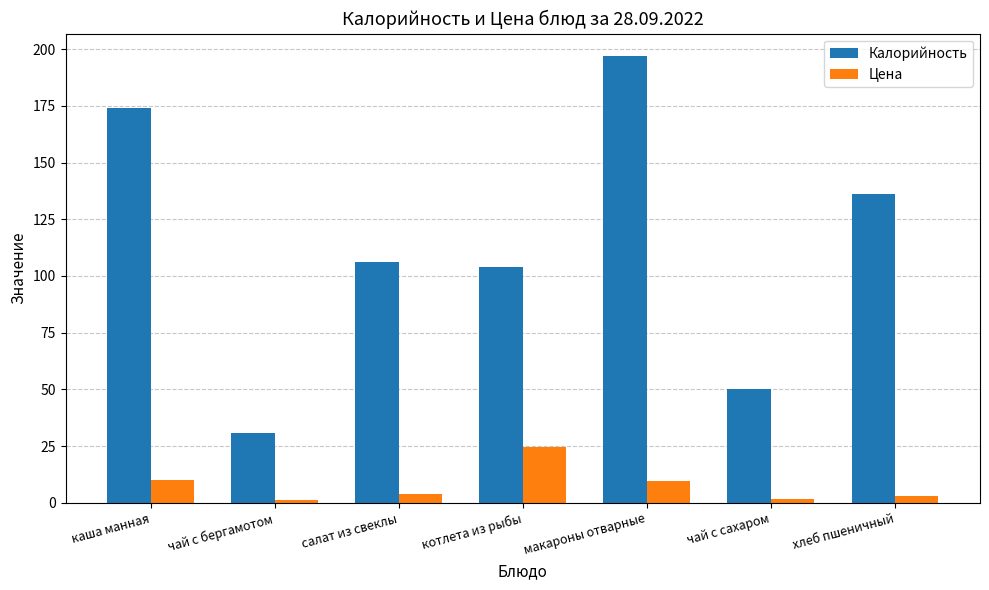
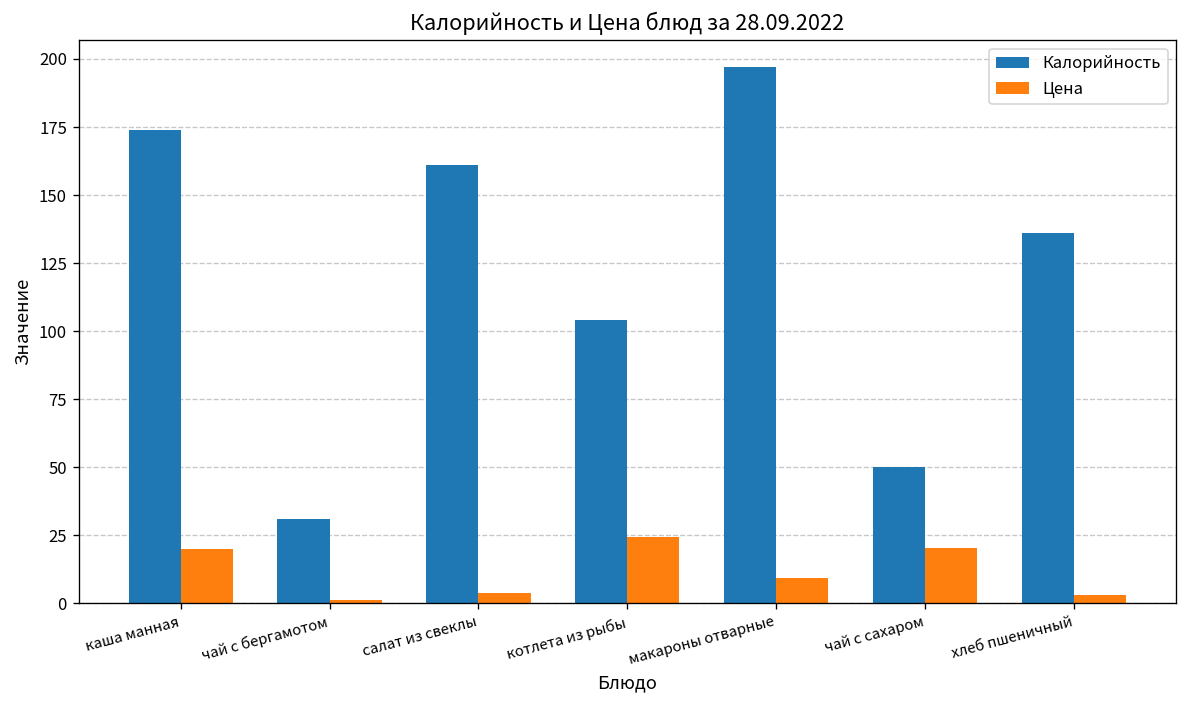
Цена, каша манная: 10 -> 20
Калорийность, салат из свеклы: 106 -> 161
Цена, чай с сахаром: 2 -> 21
